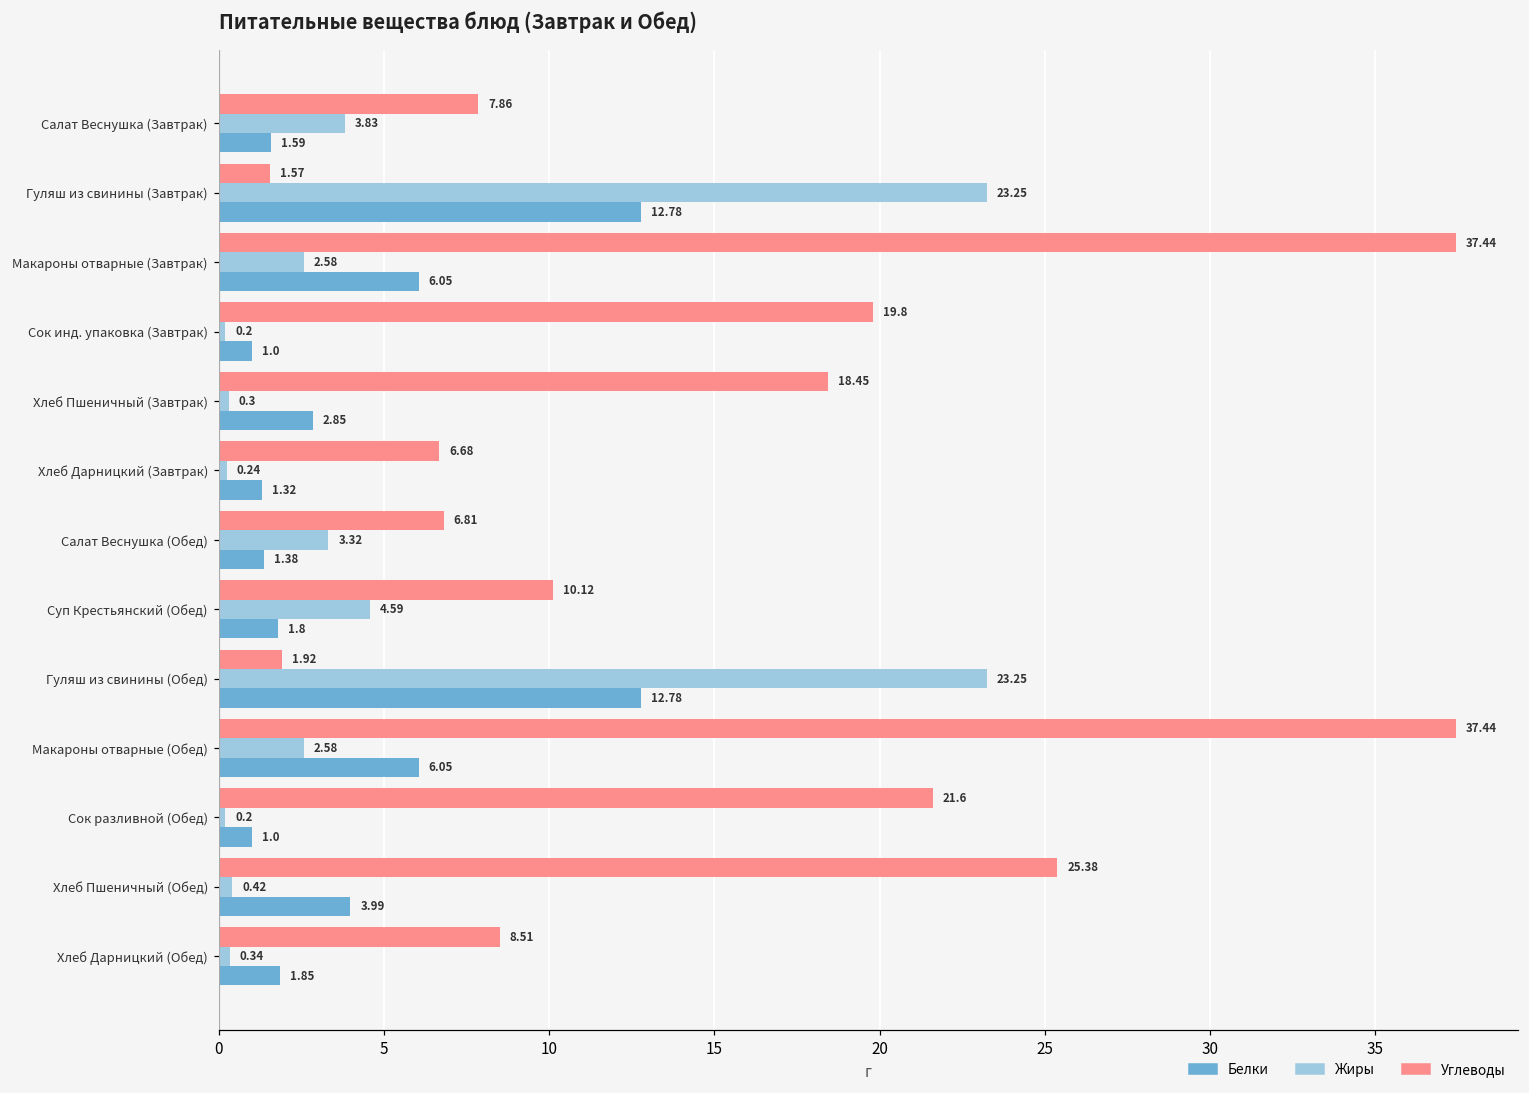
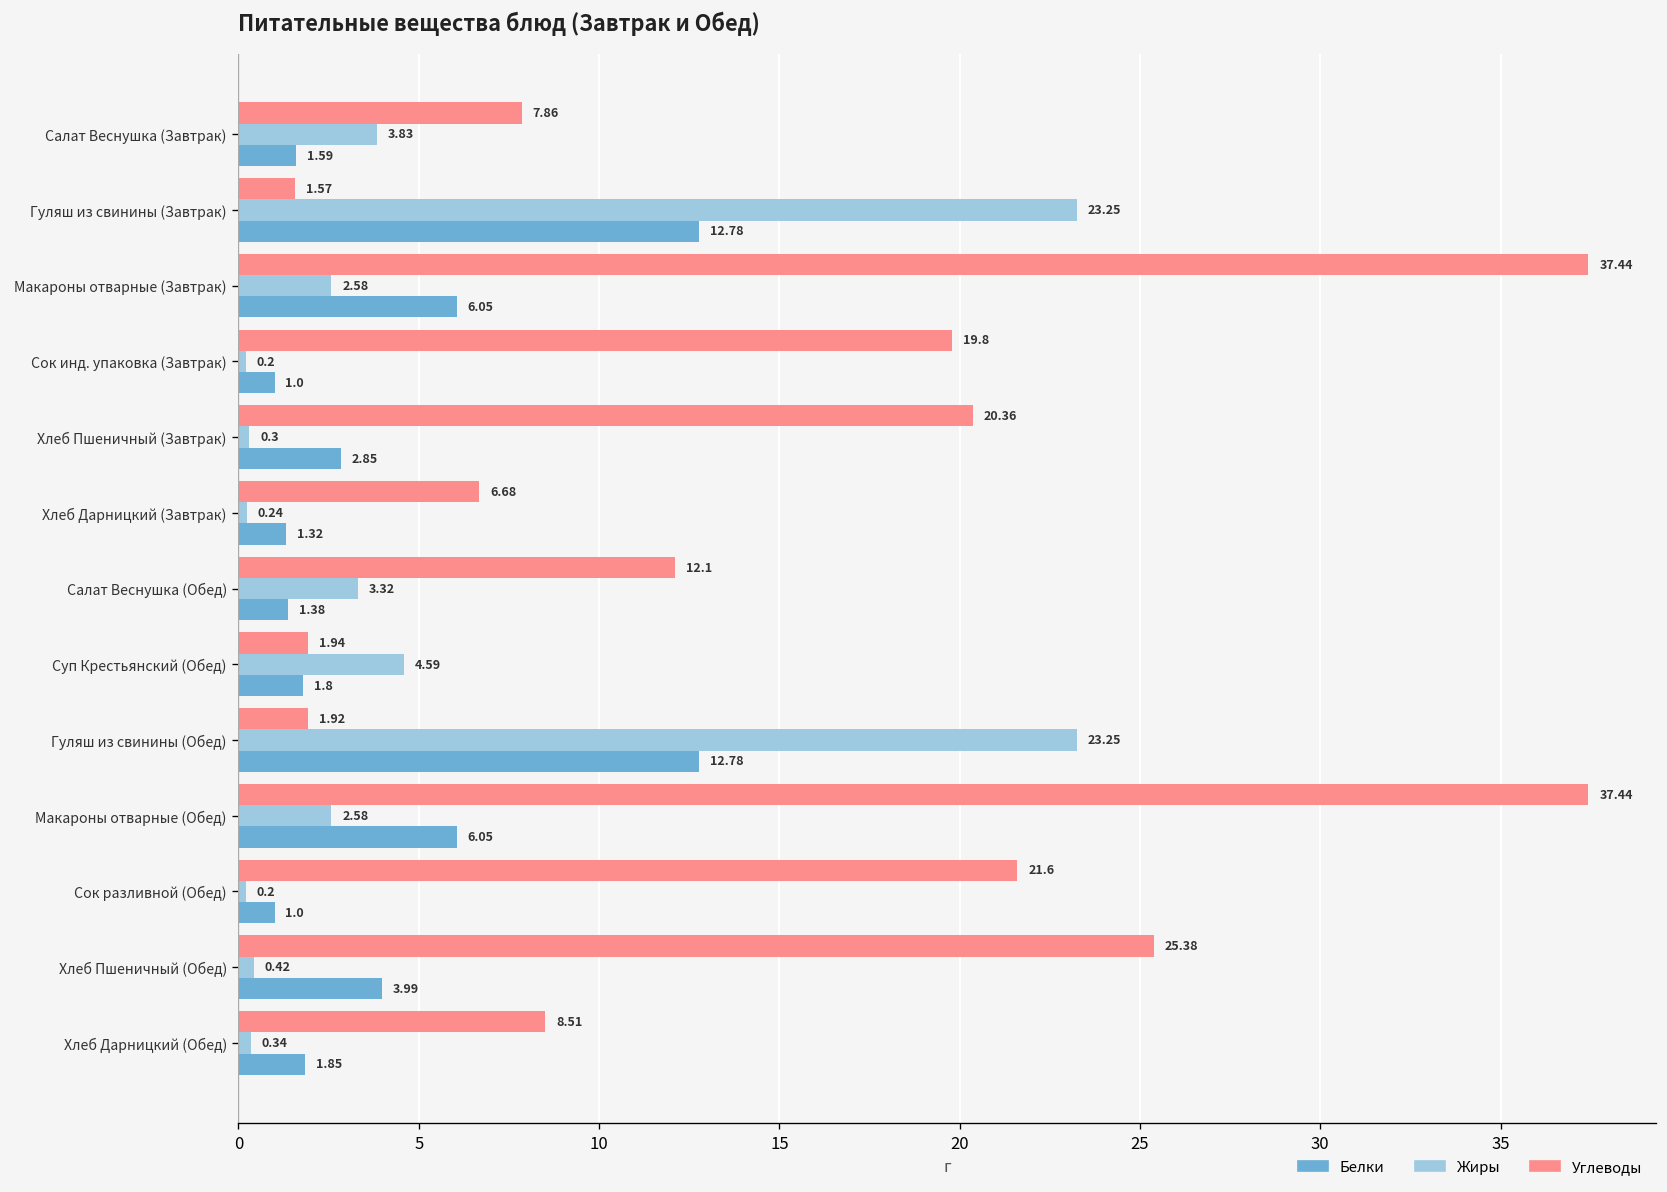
Углеводы, Хлеб Пшеничный (Завтрак): 18.45 -> 20.36
Углеводы, Салат Веснушка (Обед): 6.81 -> 12.1
Углеводы, Суп Крестьянский (Обед): 10.12 -> 1.94
